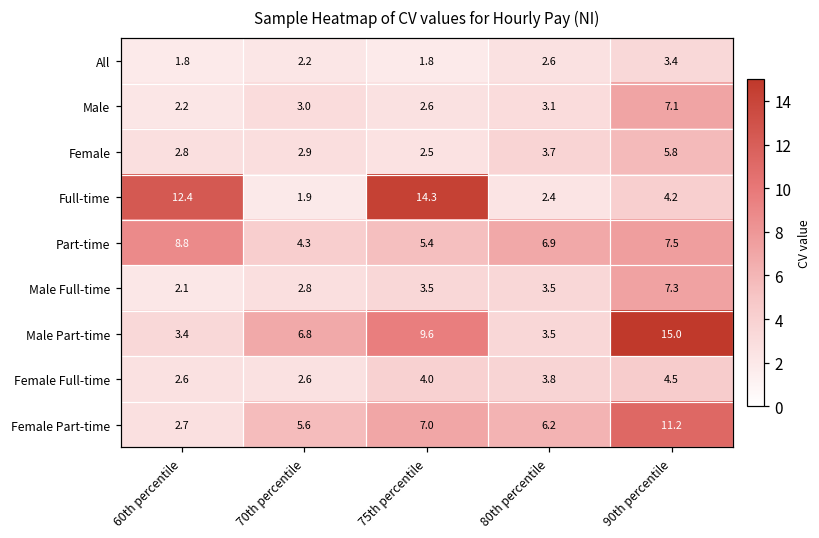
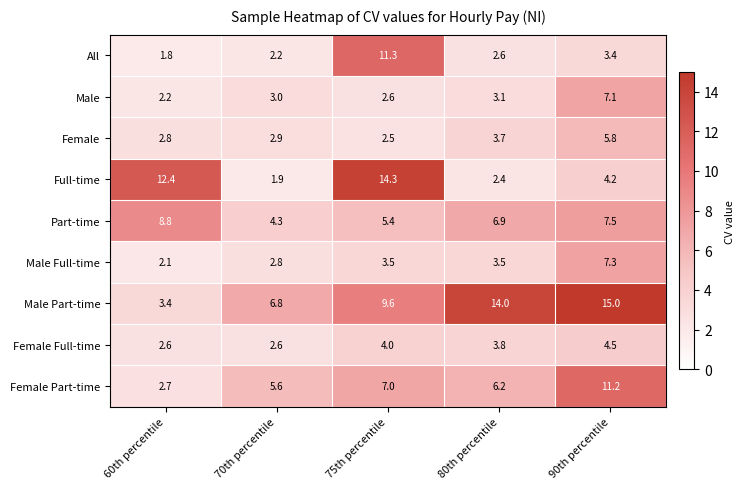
All, 75th percentile: 1.8 -> 11.3
Male Part-time, 80th percentile: 3.5 -> 14.0
